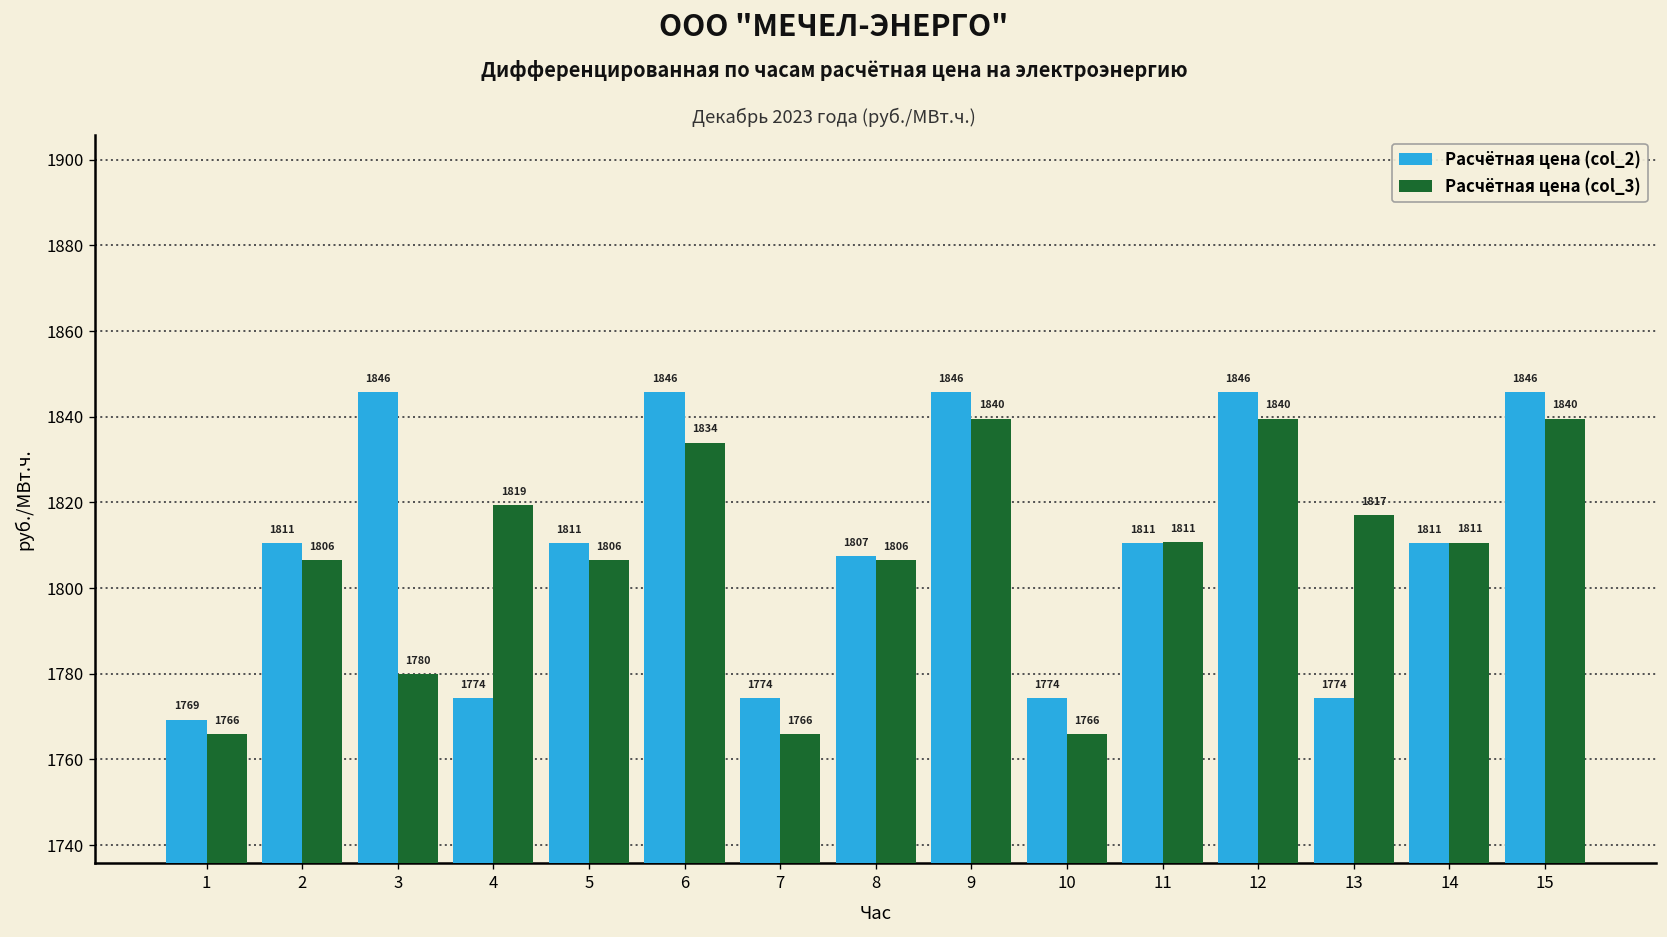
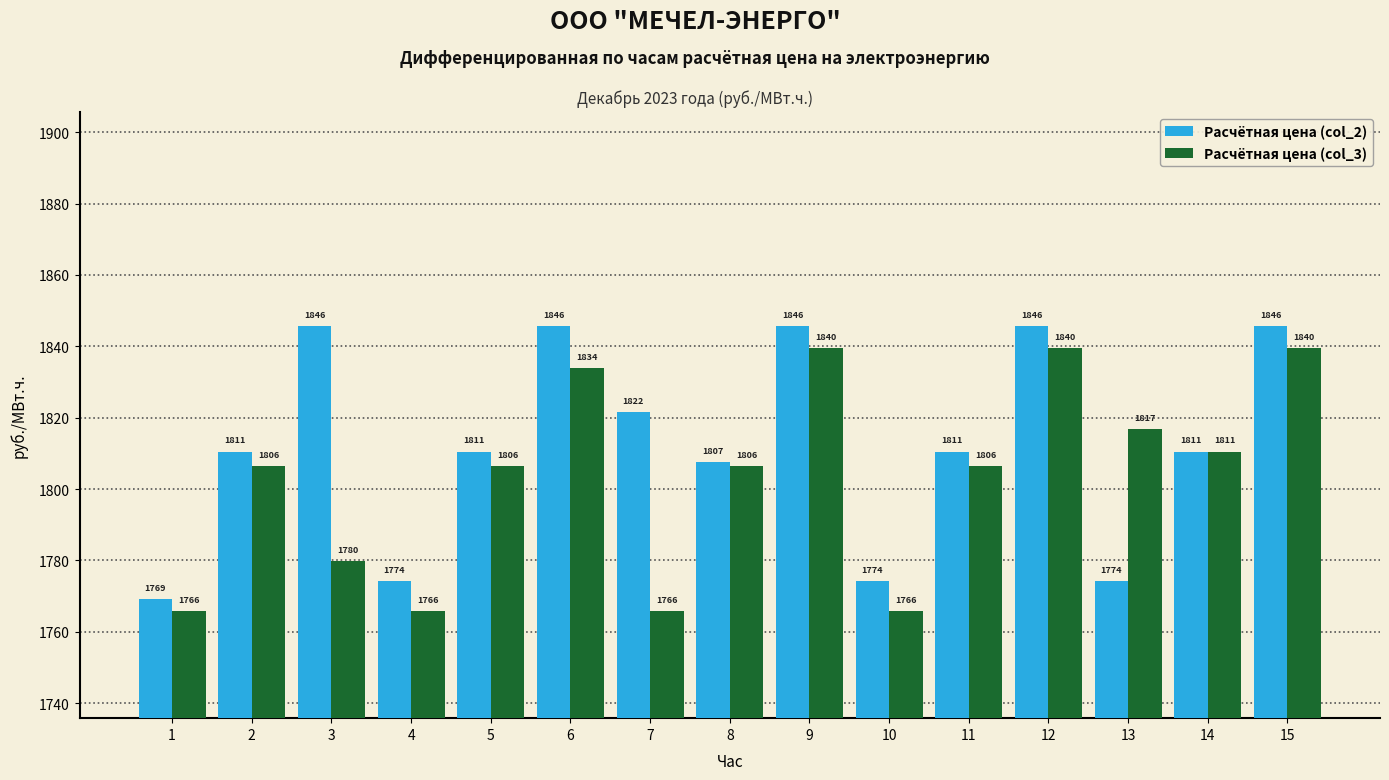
Расчётная цена (col_3), 4: 1819 -> 1766
Расчётная цена (col_2), 7: 1774 -> 1822
Расчётная цена (col_3), 11: 1811 -> 1806
